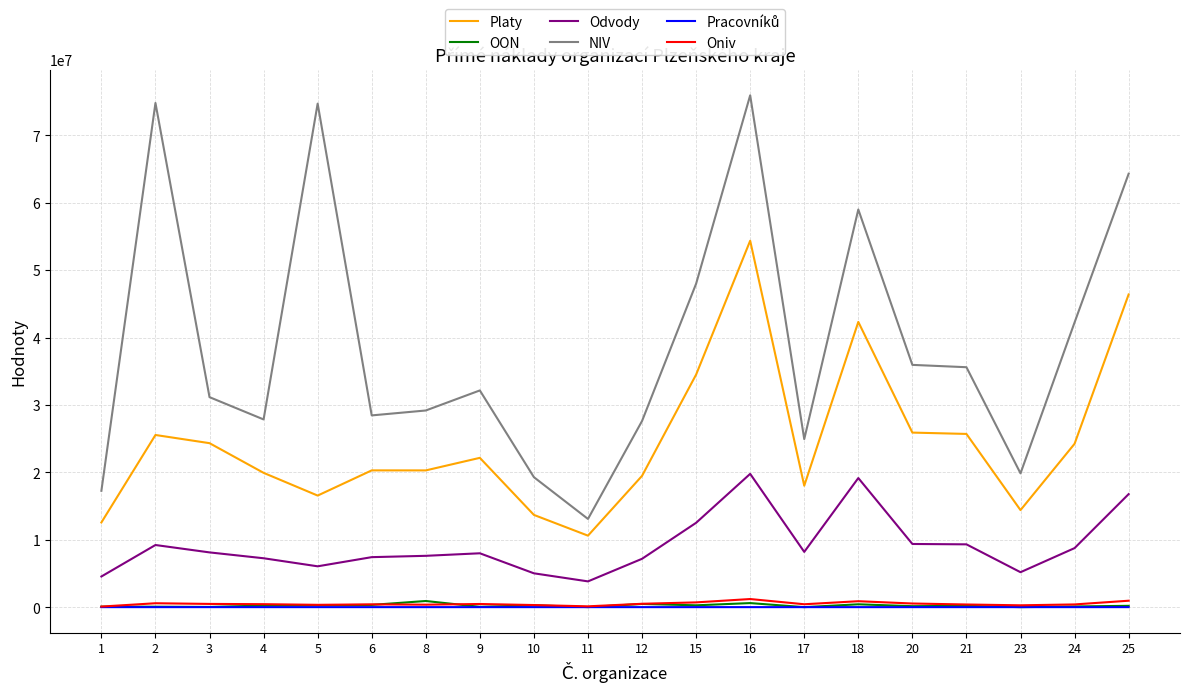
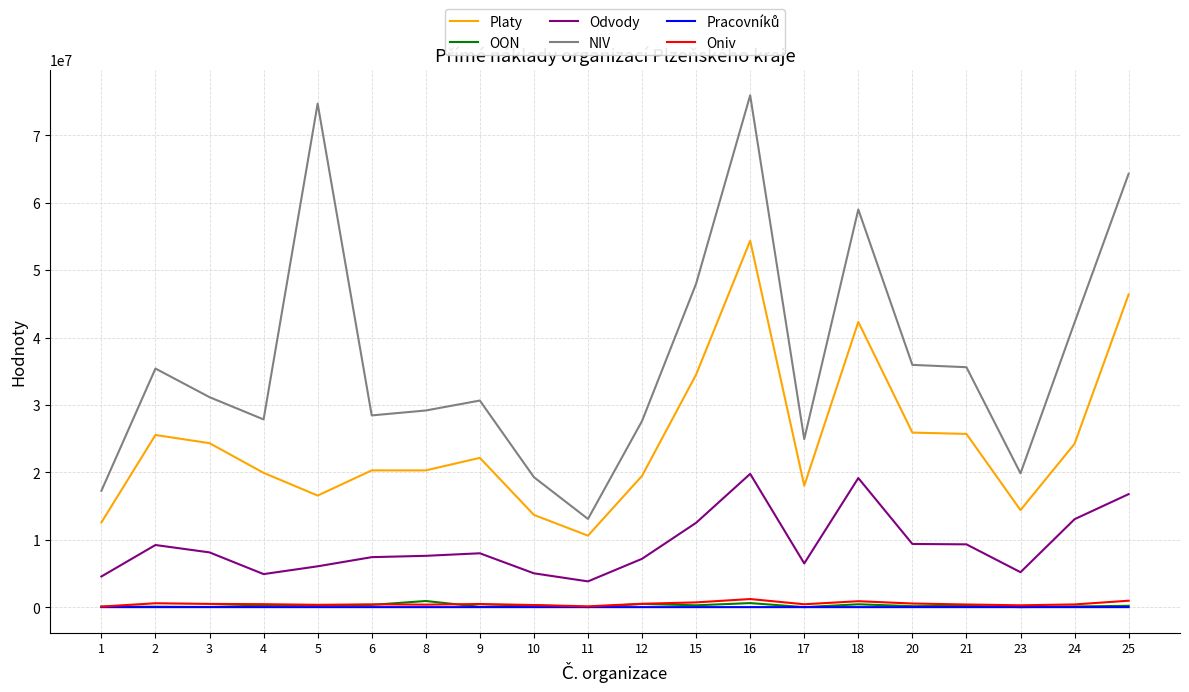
NIV, 2: 75000000 -> 35000000
Odvody, 4: 7000000 -> 5000000
NIV, 9: 32000000 -> 31000000
Odvody, 17: 8000000 -> 6000000
Odvody, 24: 9000000 -> 13000000
